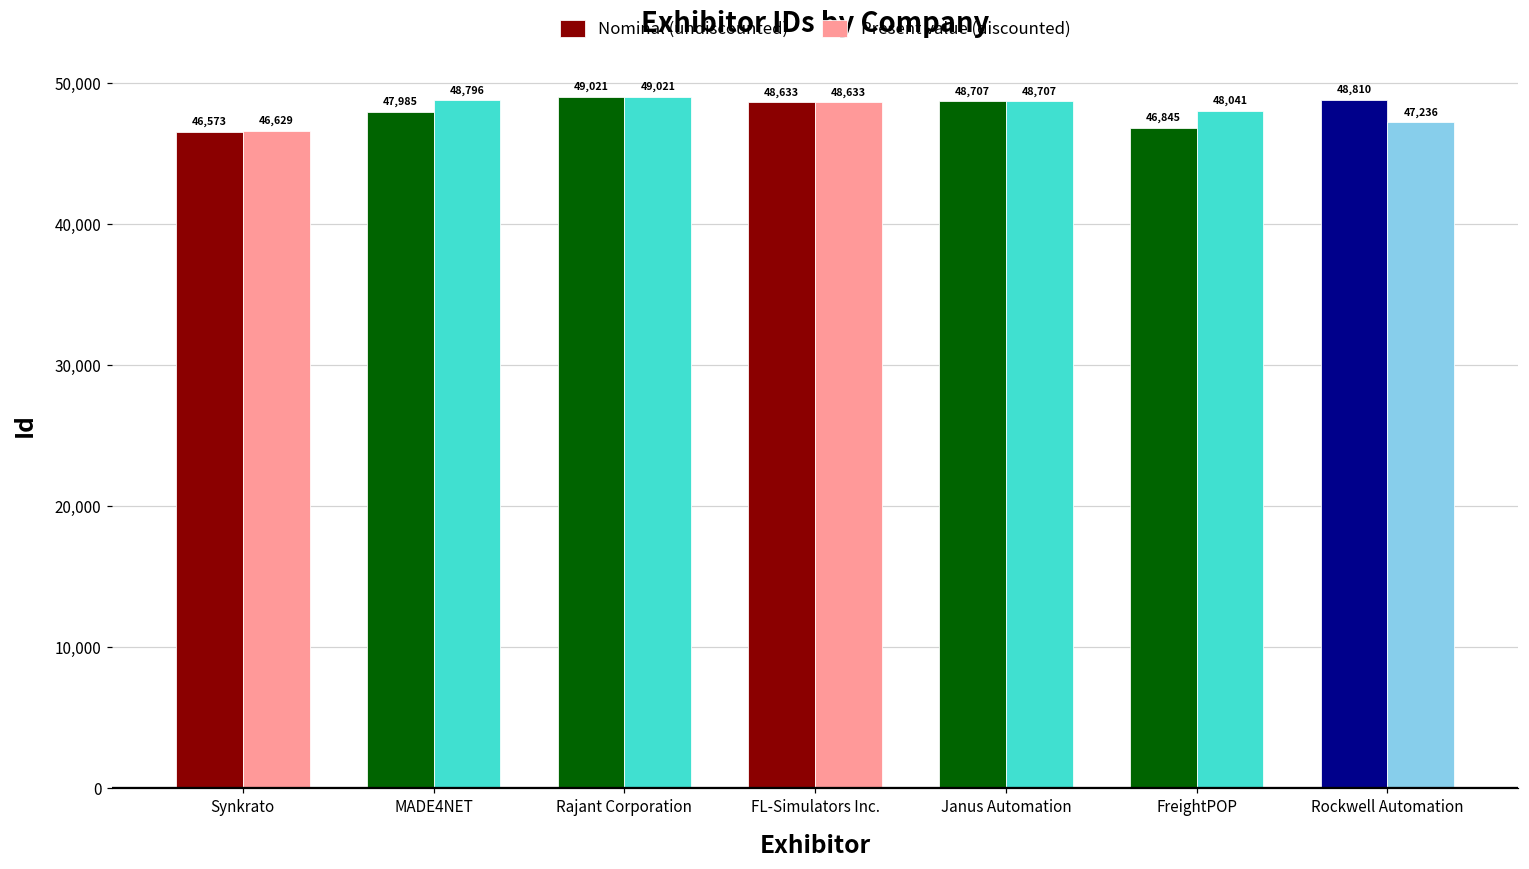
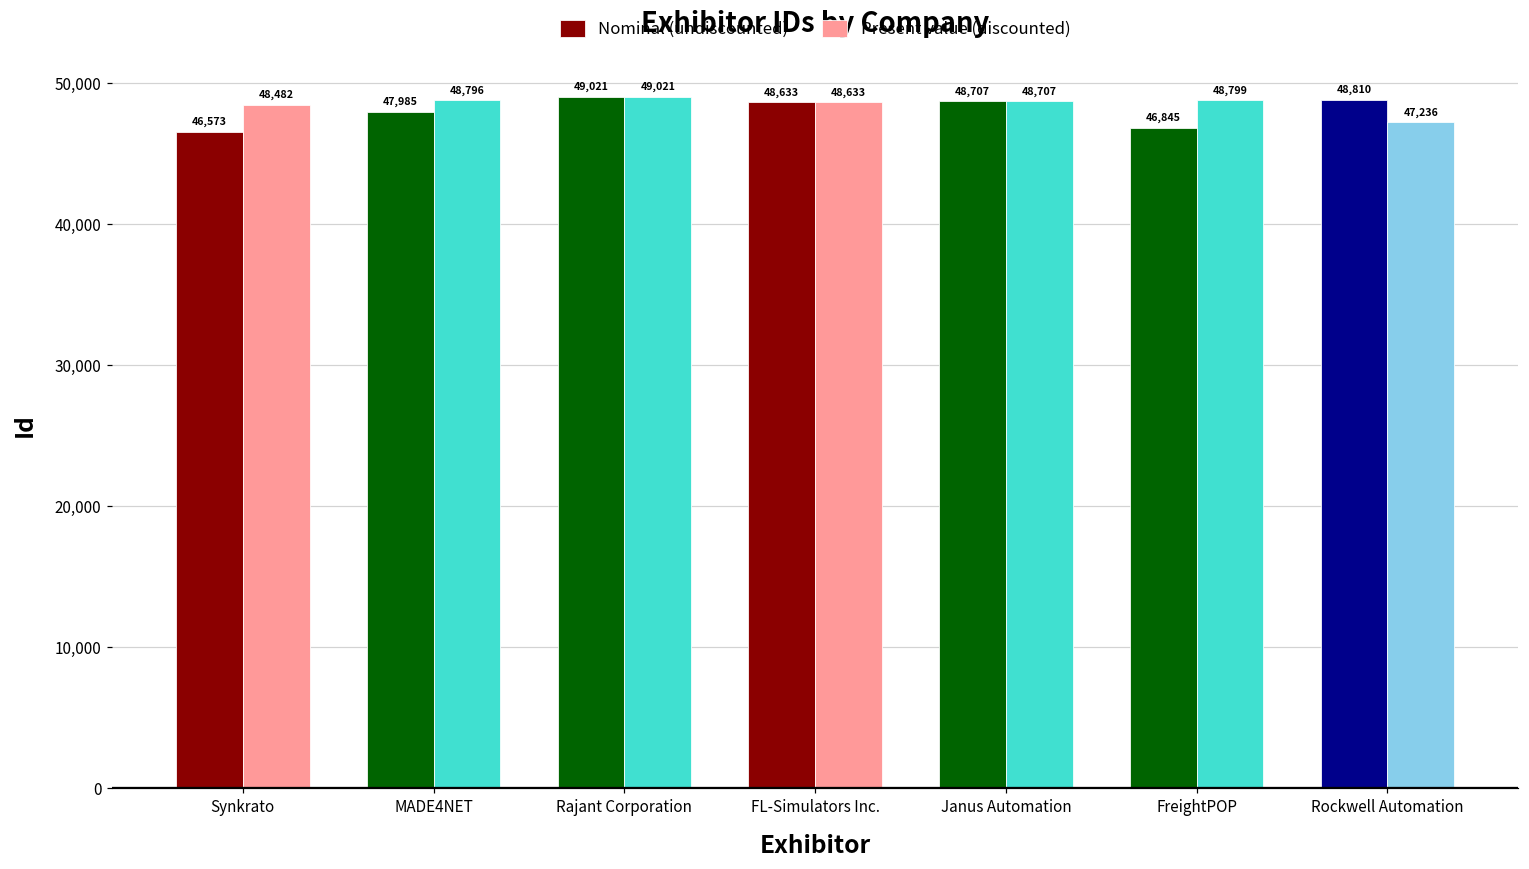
Present value (discounted), Synkrato: 46,629 -> 48,482
Present value (discounted), FreightPOP: 48,041 -> 48,799
